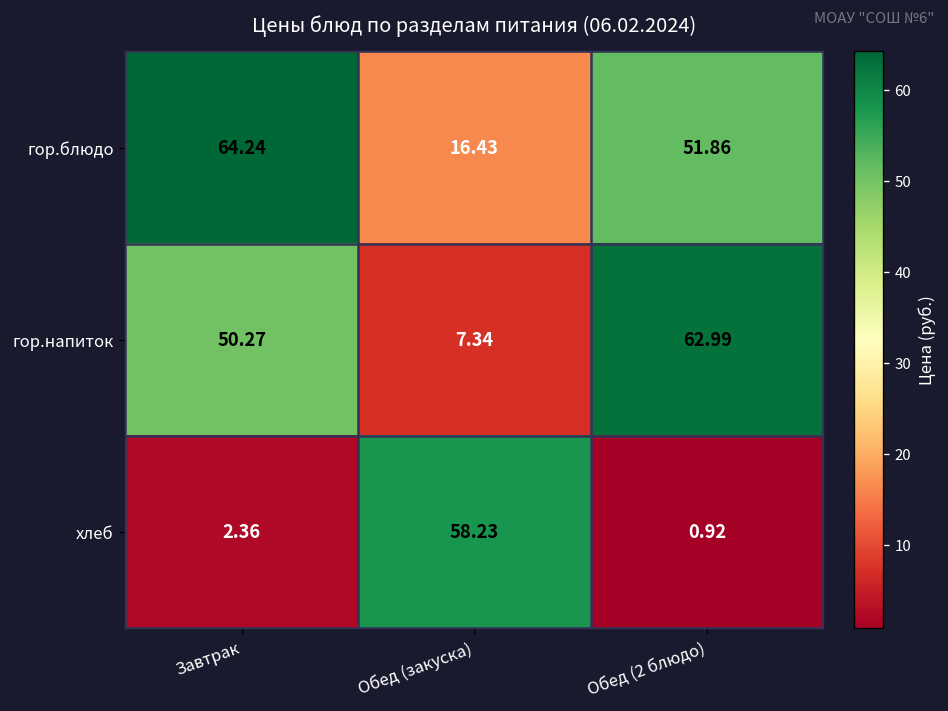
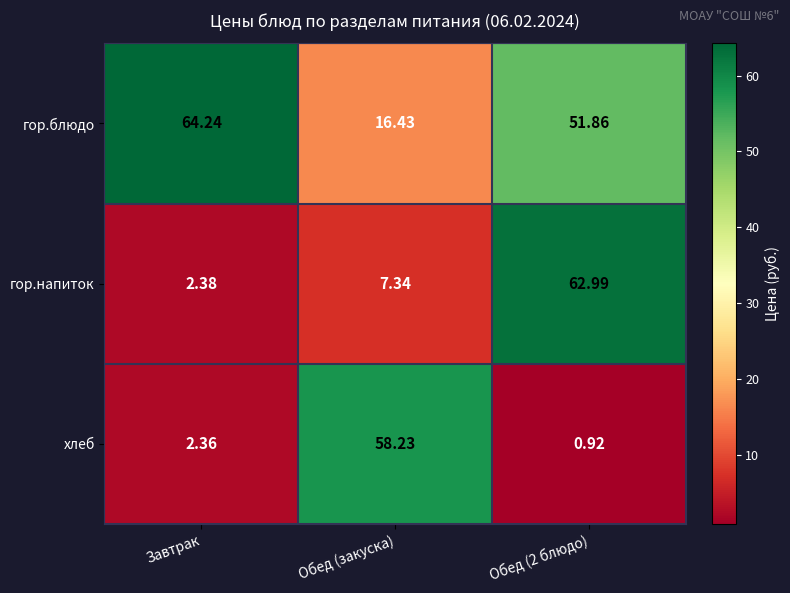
гор.напиток, Завтрак: 50.27 -> 2.38
